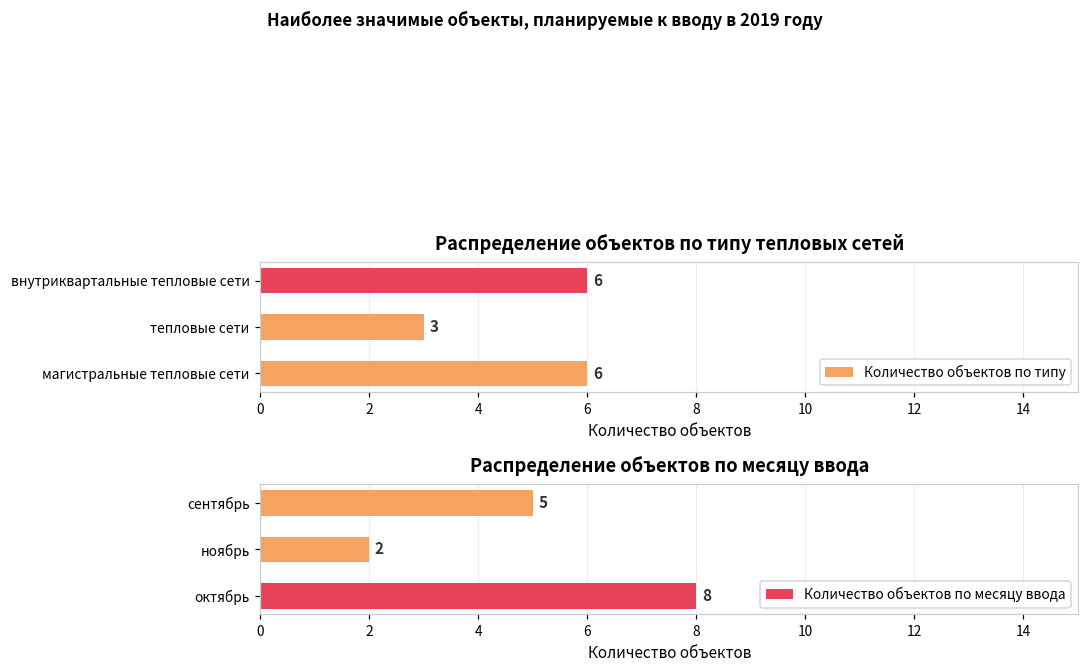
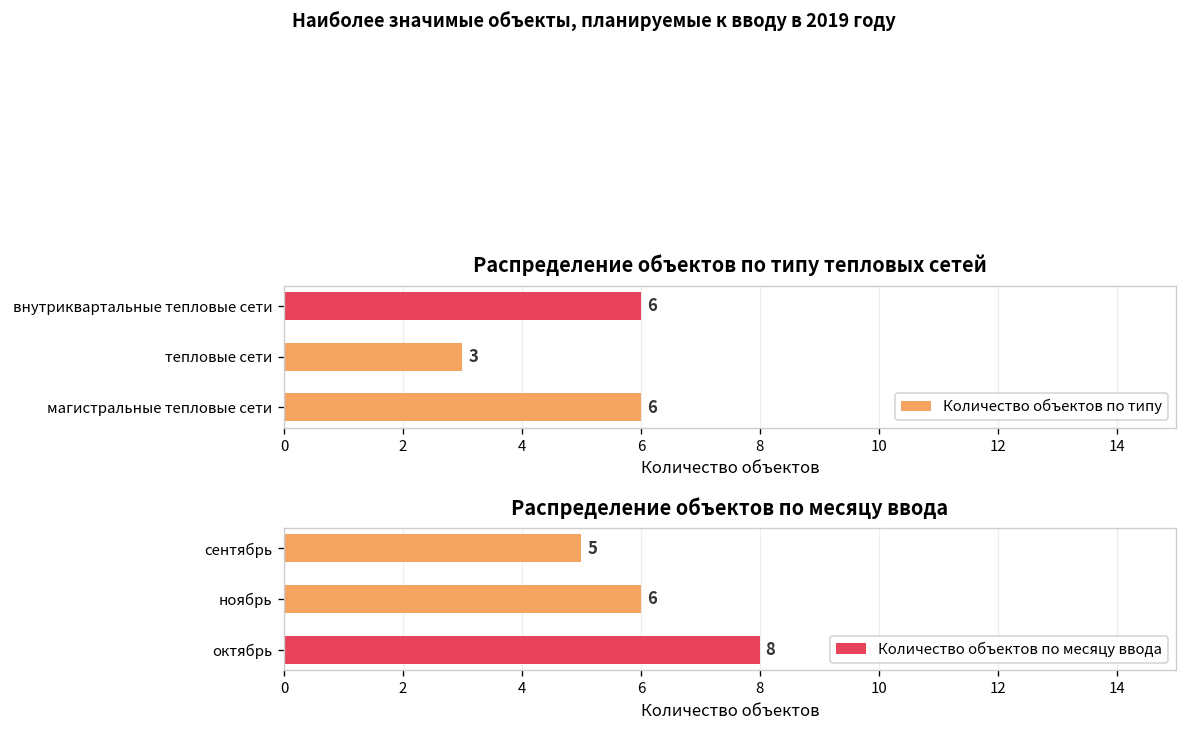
Распределение объектов по месяцу ввода, ноябрь: 2 -> 6
